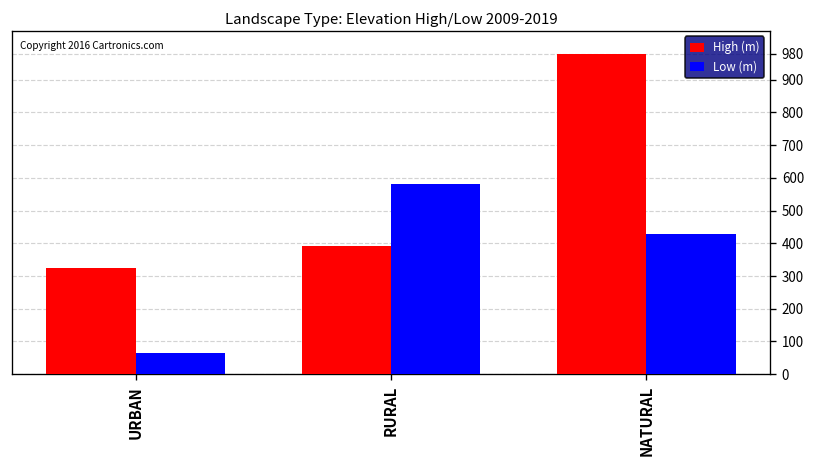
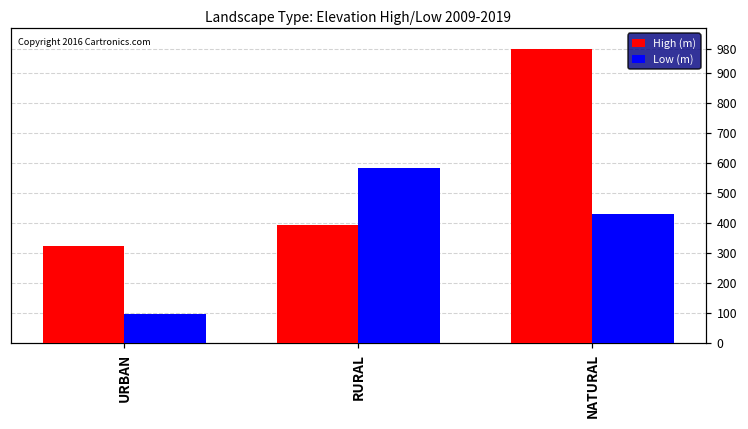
Low (m), URBAN: 70 -> 100
